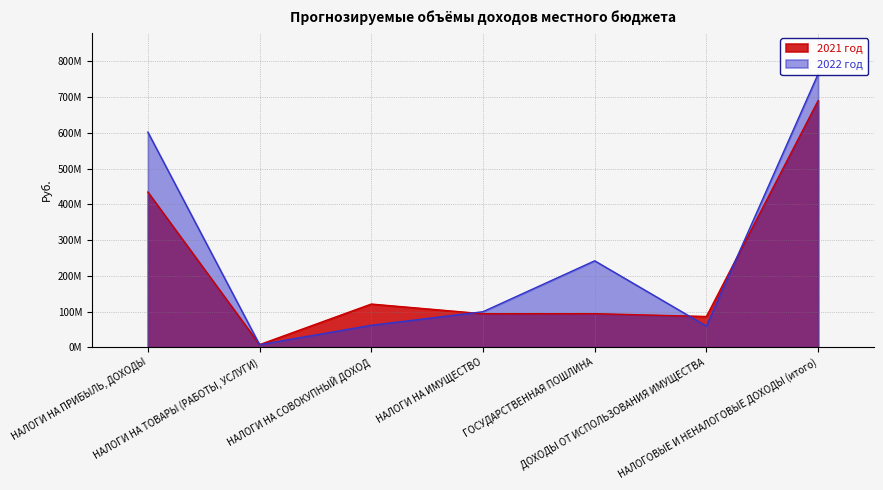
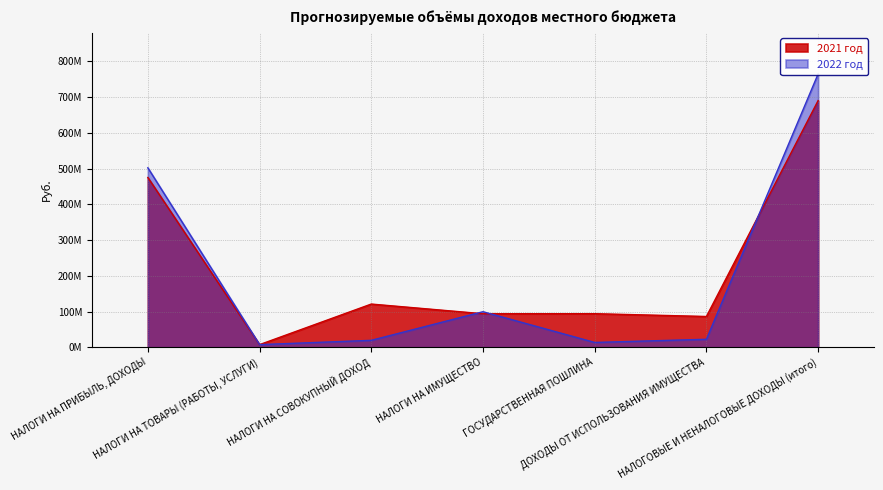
2021 год, НАЛОГИ НА ПРИБЫЛЬ, ДОХОДЫ: 430000000 -> 480000000
2022 год, НАЛОГИ НА ПРИБЫЛЬ, ДОХОДЫ: 600000000 -> 500000000
2022 год, НАЛОГИ НА СОВОКУПНЫЙ ДОХОД: 60000000 -> 20000000
2022 год, ГОСУДАРСТВЕННАЯ ПОШЛИНА: 240000000 -> 10000000
2022 год, ДОХОДЫ ОТ ИСПОЛЬЗОВАНИЯ ИМУЩЕСТВА: 60000000 -> 20000000
